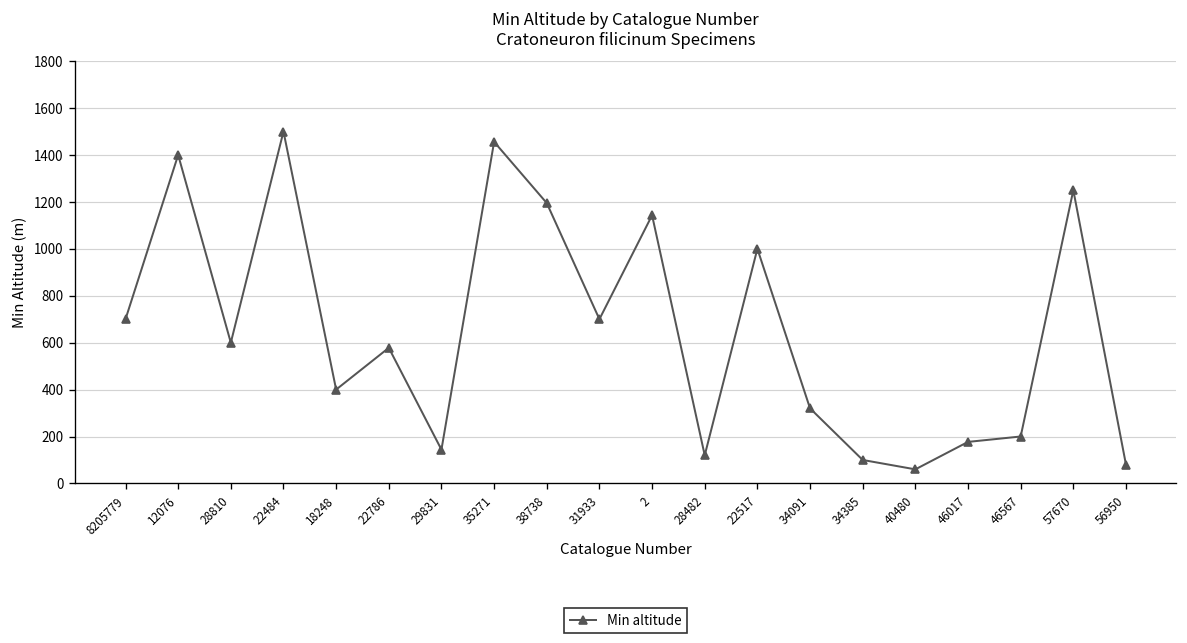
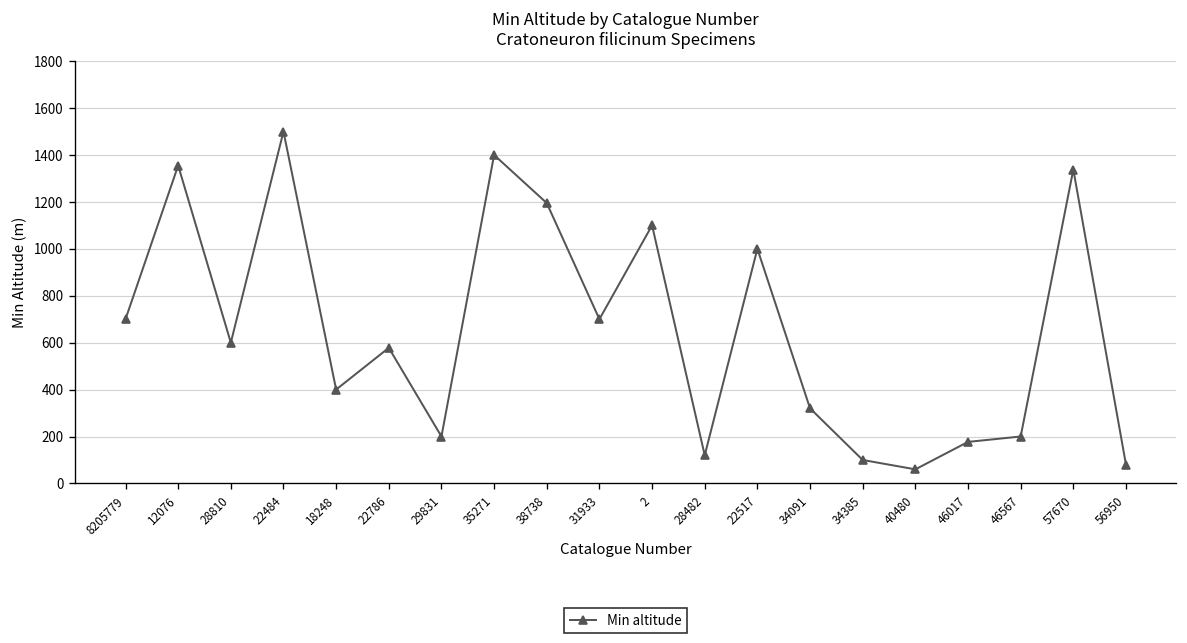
12076: 1400 -> 1360
29831: 140 -> 200
35271: 1460 -> 1400
2: 1140 -> 1100
57670: 1250 -> 1340
